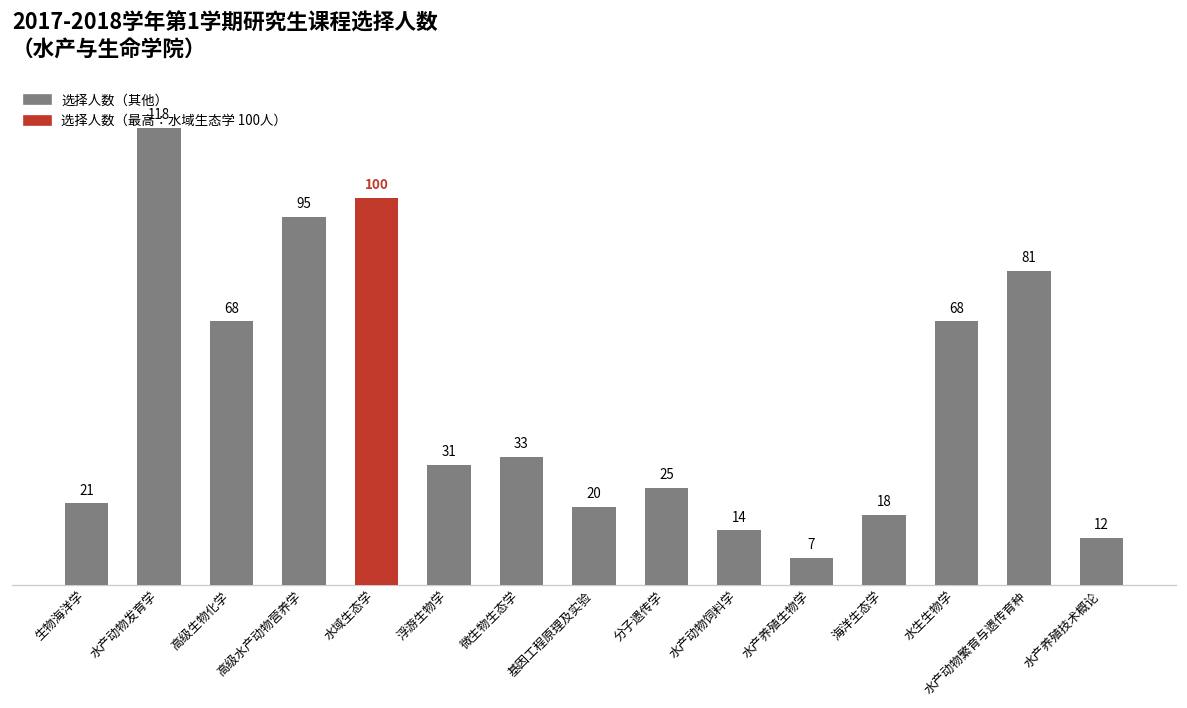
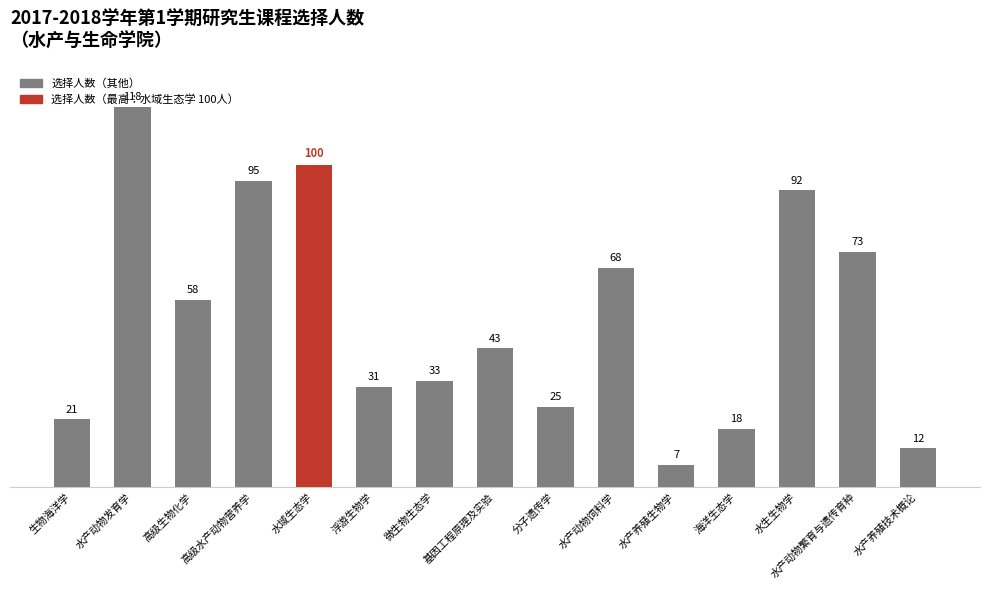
高级生物化学: 68 -> 58
基因工程原理及实验: 20 -> 43
水产动物饲料学: 14 -> 68
水生生物学: 68 -> 92
水产动物繁育与遗传育种: 81 -> 73
